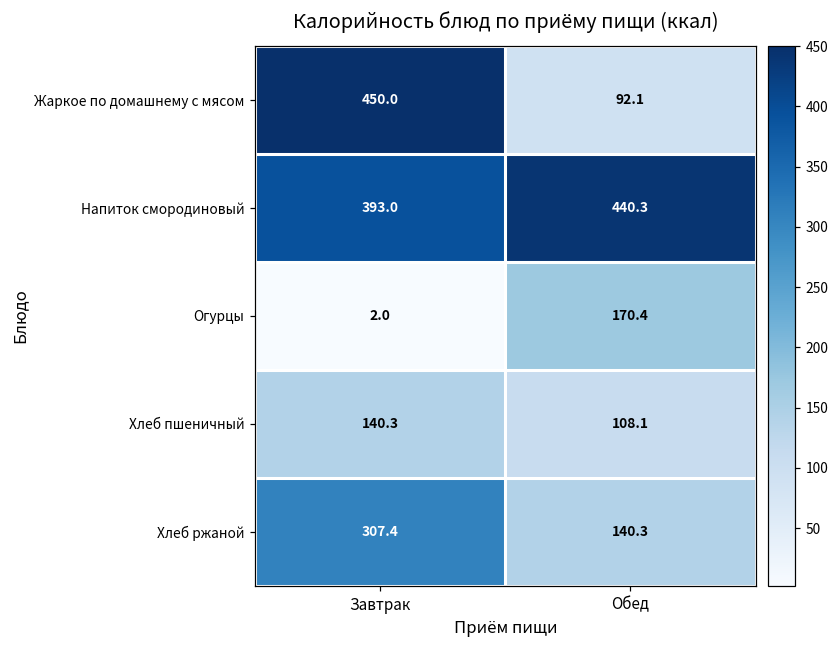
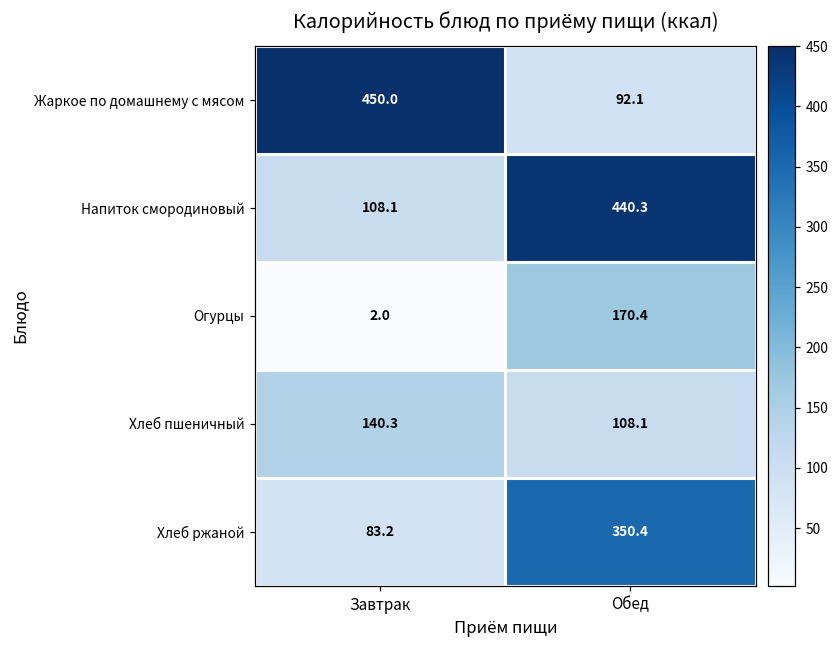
Напиток смородиновый, Завтрак: 393.0 -> 108.1
Хлеб ржаной, Завтрак: 307.4 -> 83.2
Хлеб ржаной, Обед: 140.3 -> 350.4
